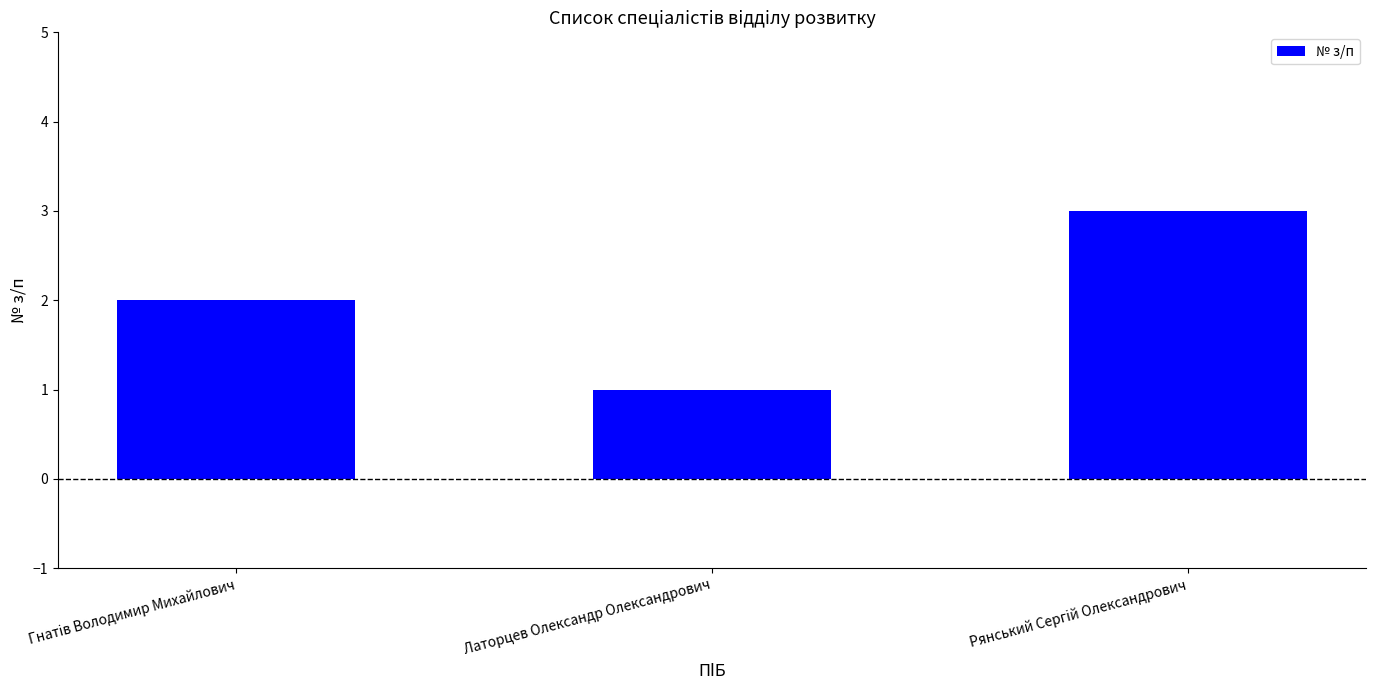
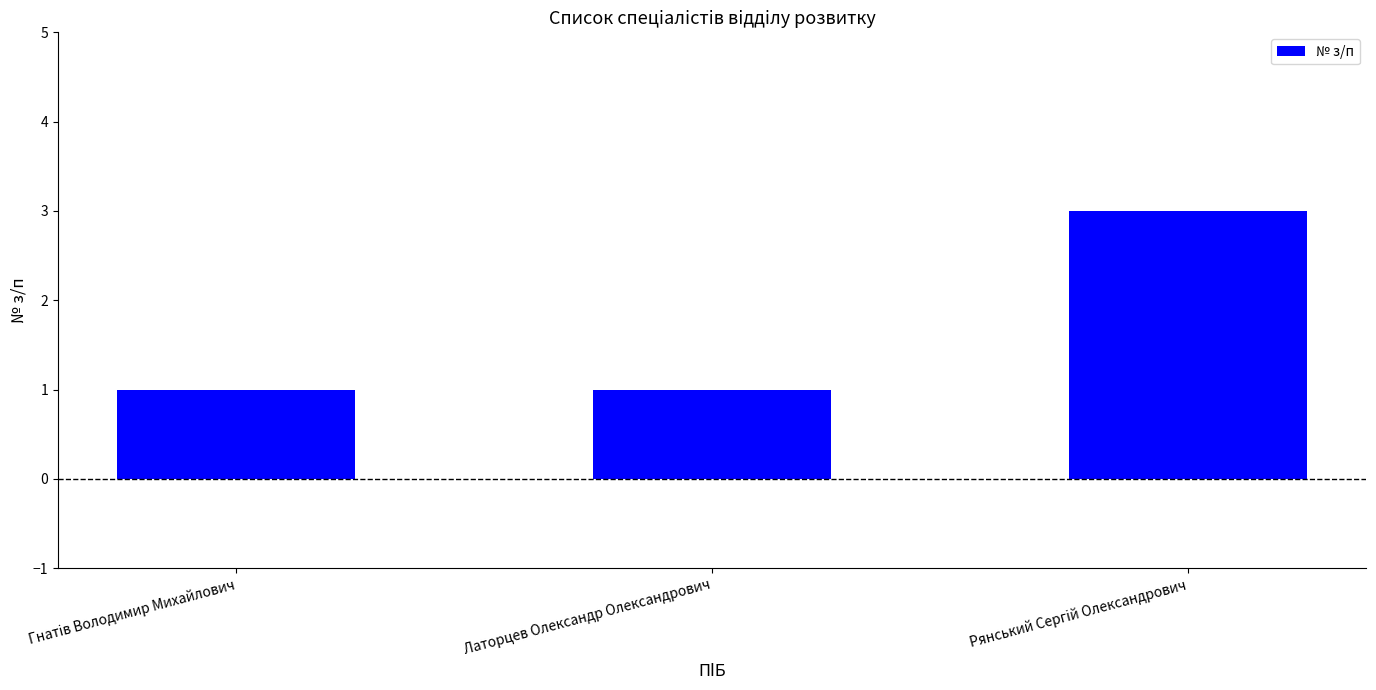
Гнатів Володимир Михайлович: 2 -> 1
